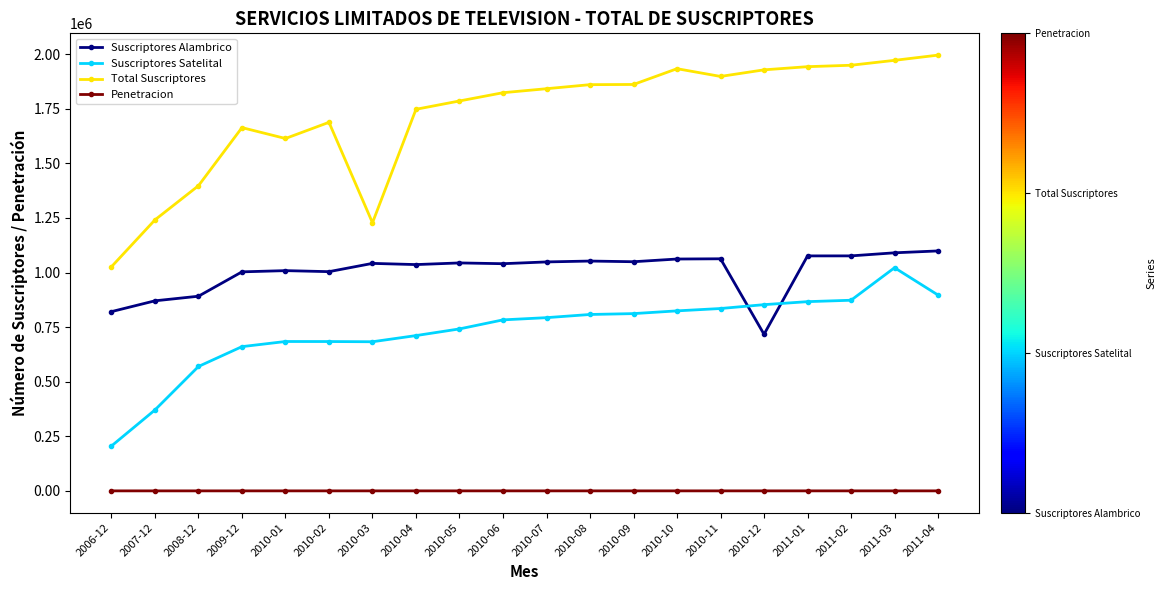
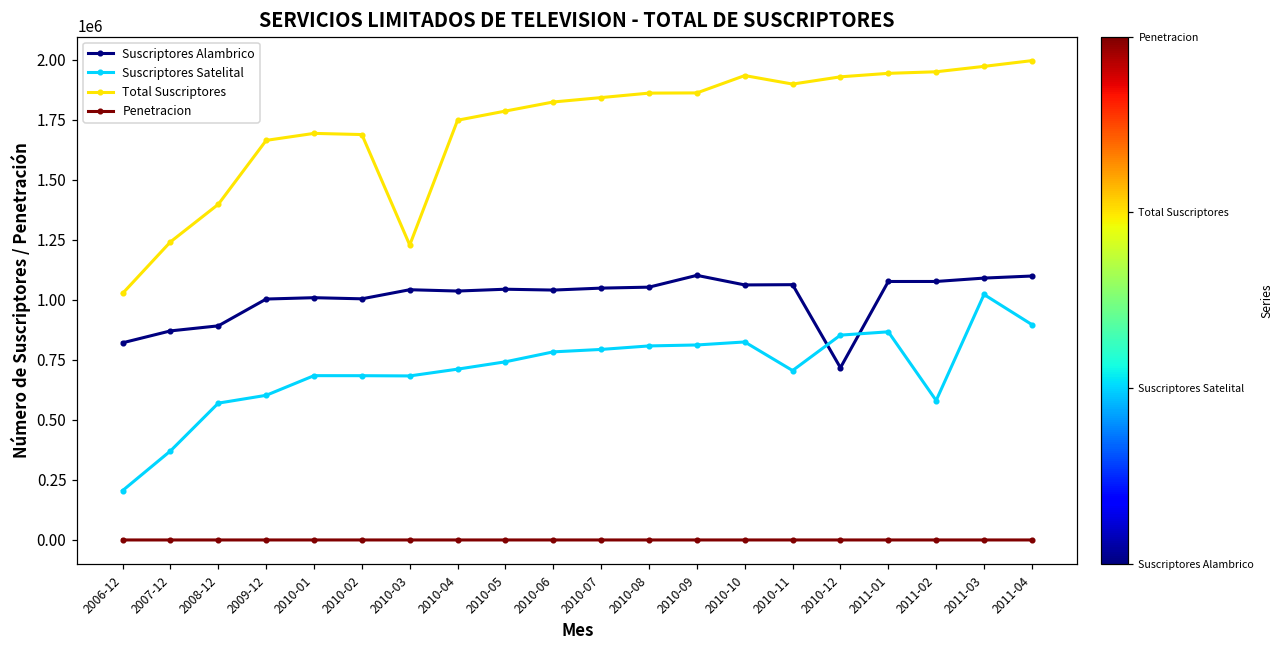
Suscriptores Satelital, 2009-12: 660000 -> 600000
Total Suscriptores, 2010-01: 1610000 -> 1690000
Suscriptores Alambrico, 2010-09: 1050000 -> 1100000
Suscriptores Satelital, 2010-11: 840000 -> 710000
Suscriptores Satelital, 2011-02: 870000 -> 580000
